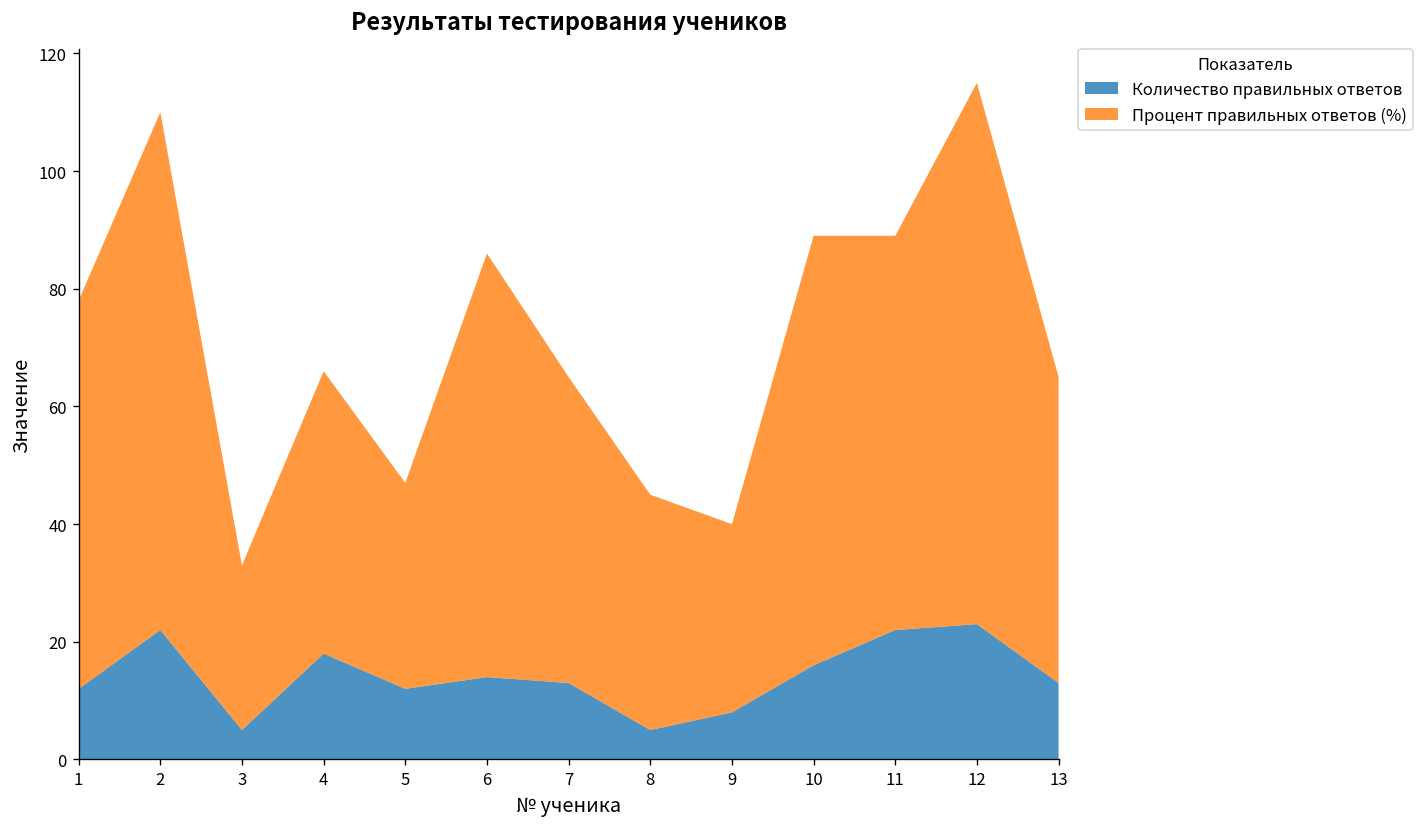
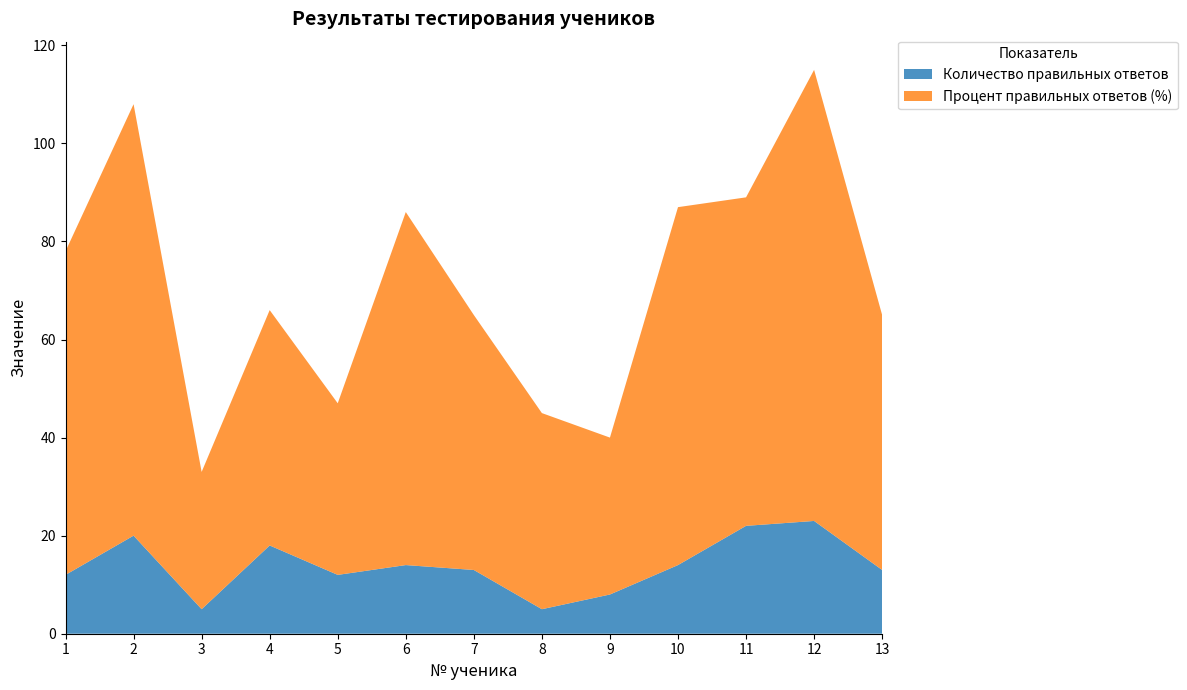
Количество правильных ответов, 2: 22 -> 20
Количество правильных ответов, 10: 16 -> 14
